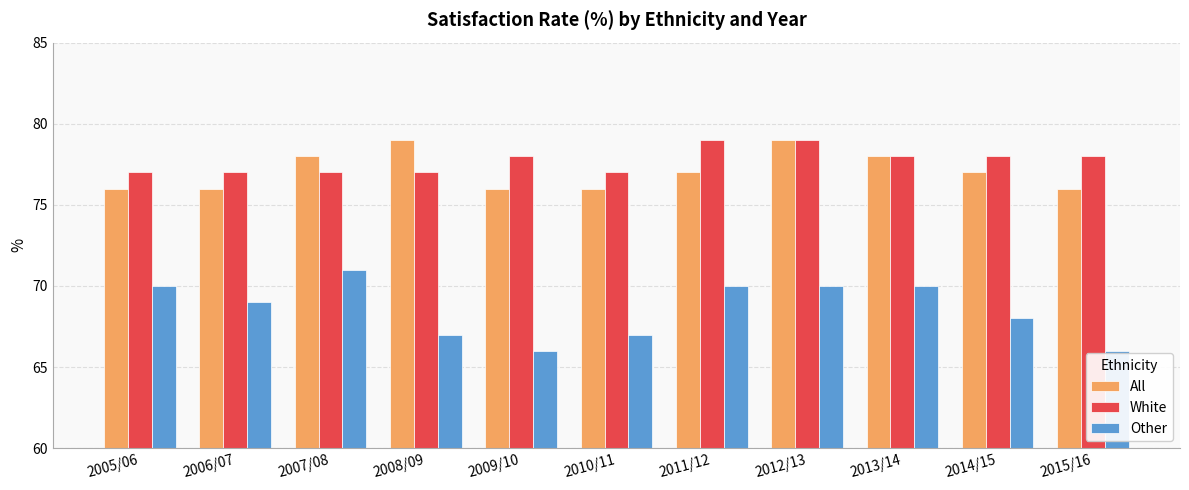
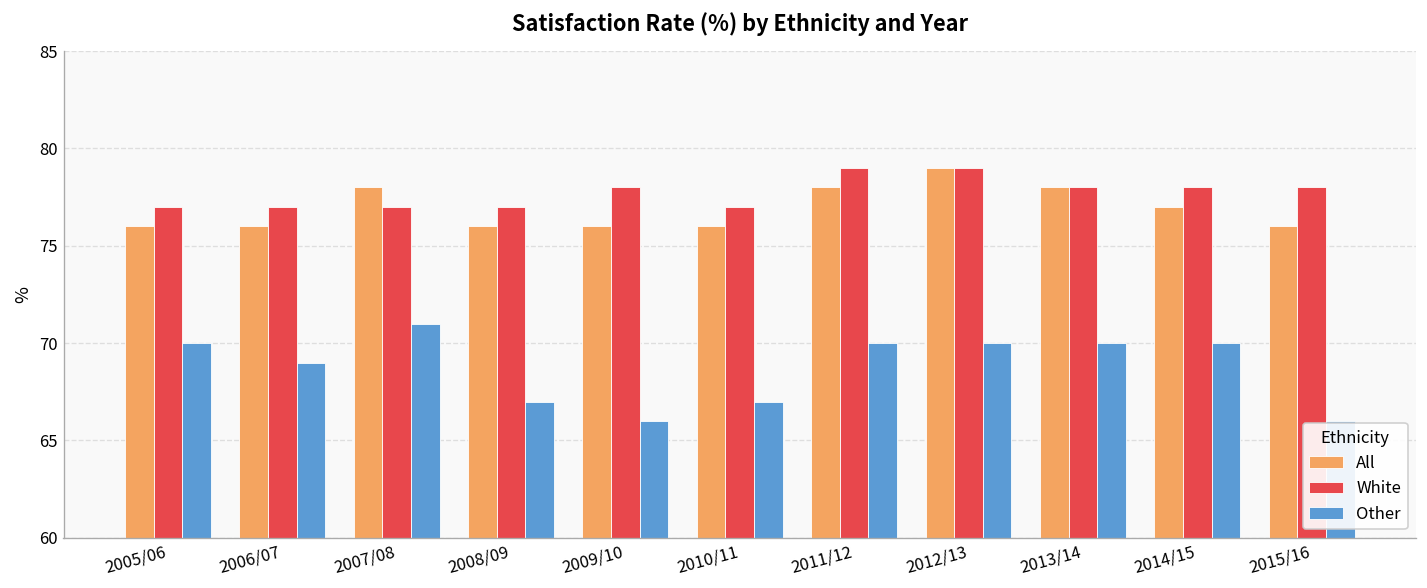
All, 2008/09: 79 -> 76
All, 2011/12: 77 -> 78
Other, 2014/15: 68 -> 70
